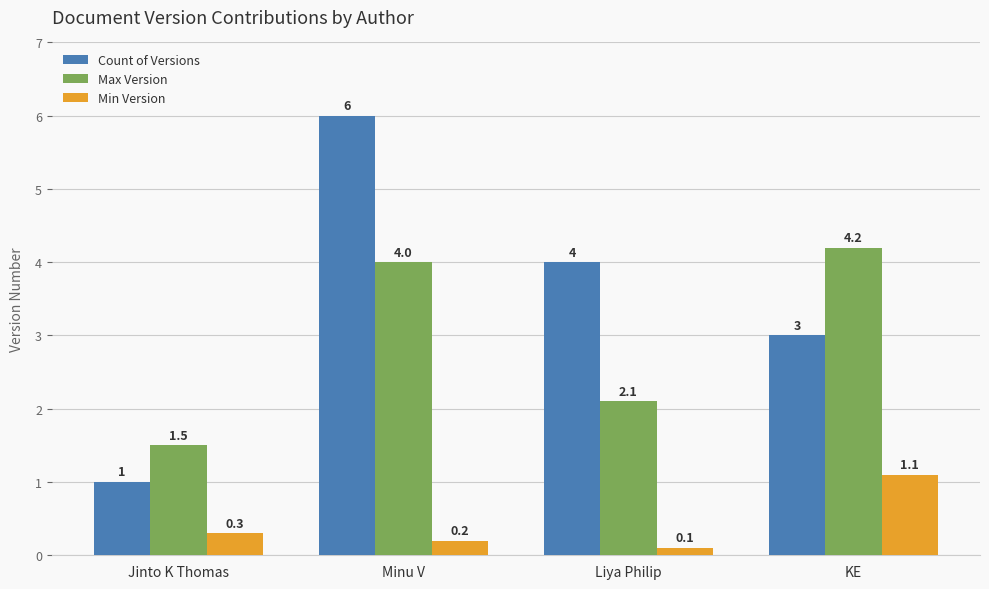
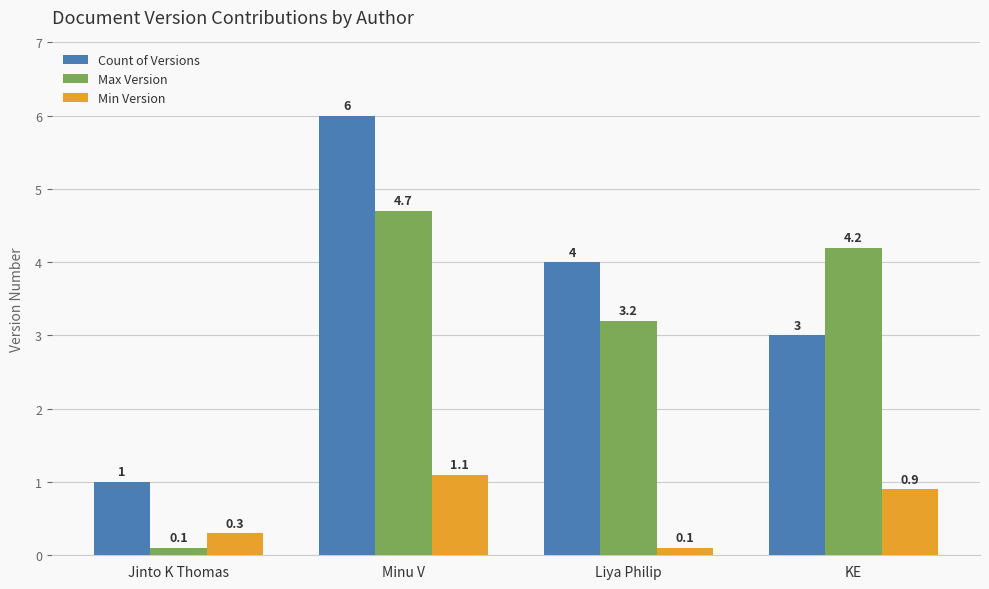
Max Version, Jinto K Thomas: 1.5 -> 0.1
Max Version, Minu V: 4.0 -> 4.7
Min Version, Minu V: 0.2 -> 1.1
Max Version, Liya Philip: 2.1 -> 3.2
Min Version, KE: 1.1 -> 0.9
